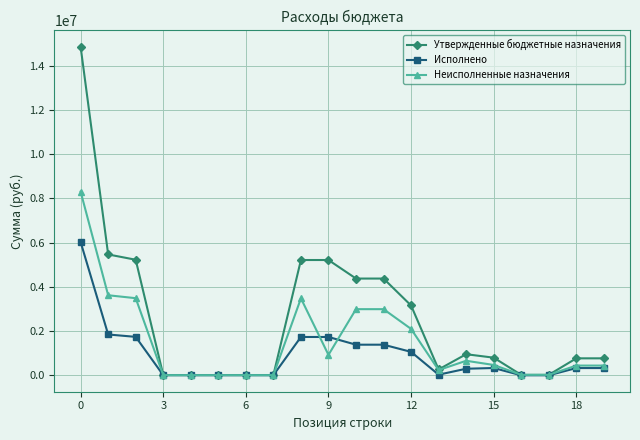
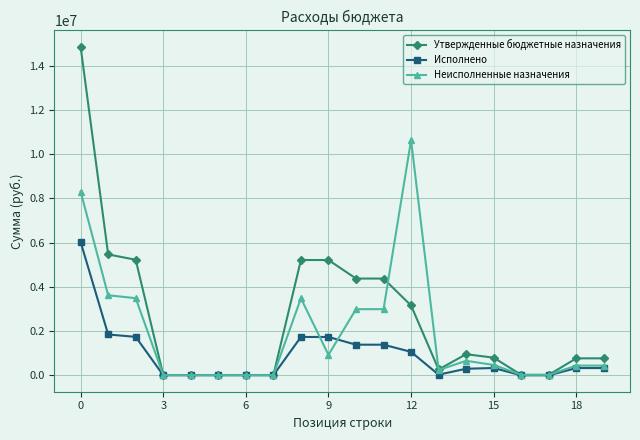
Неисполненные назначения, 12: 2100000 -> 10600000
